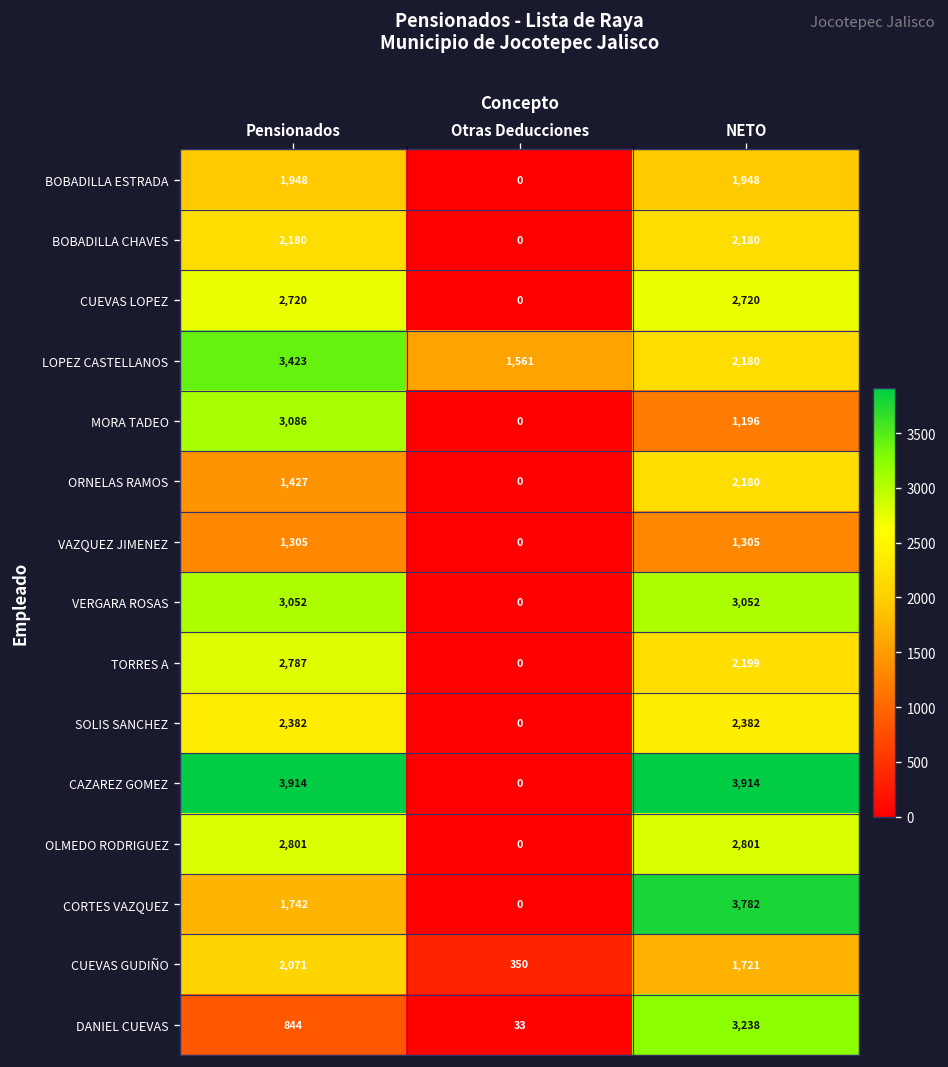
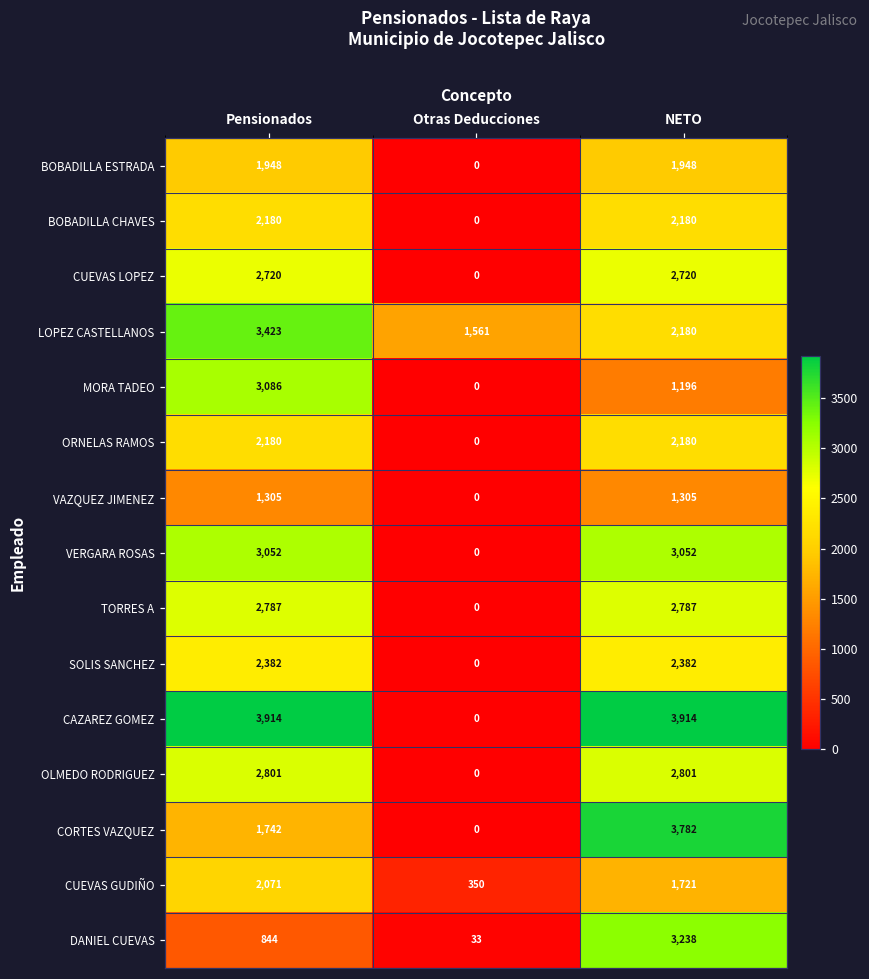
ORNELAS RAMOS, Pensionados: 1,427 -> 2,180
TORRES A, NETO: 2,199 -> 2,787
